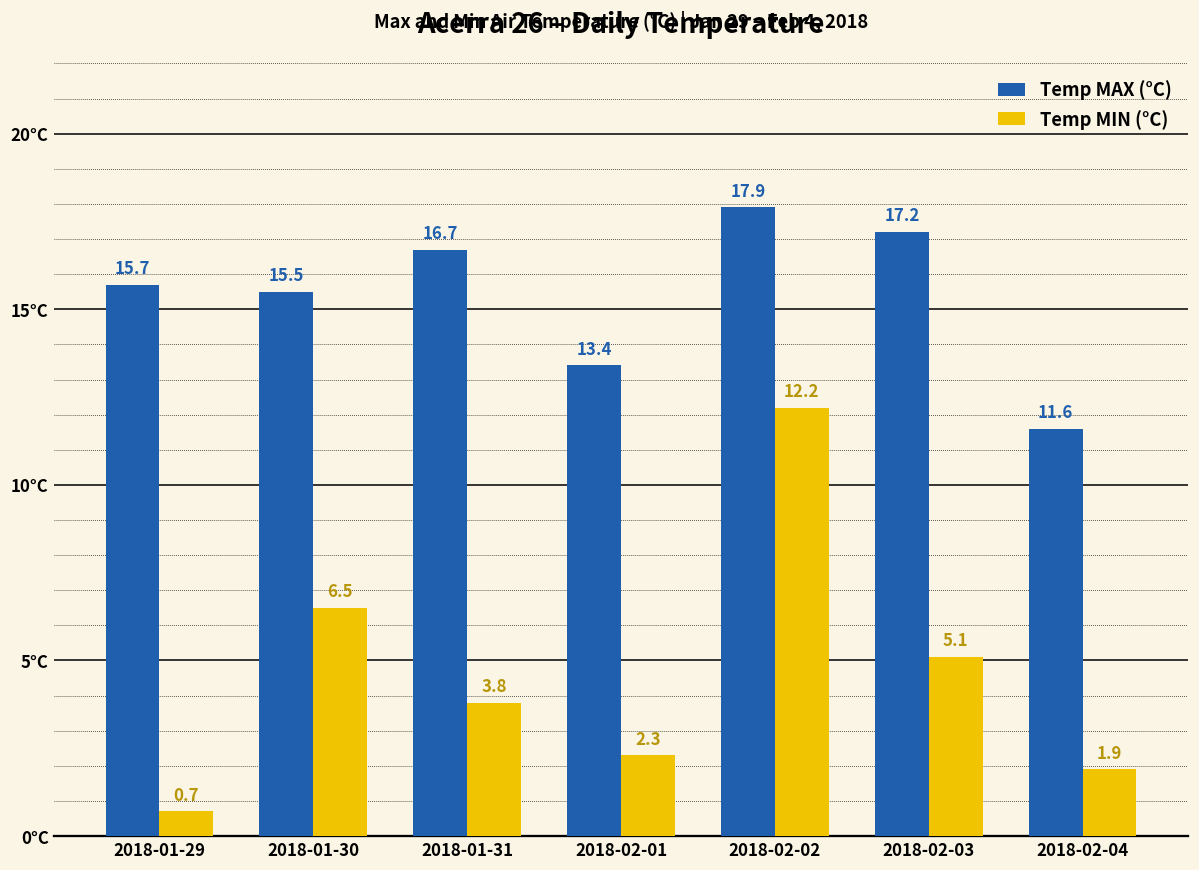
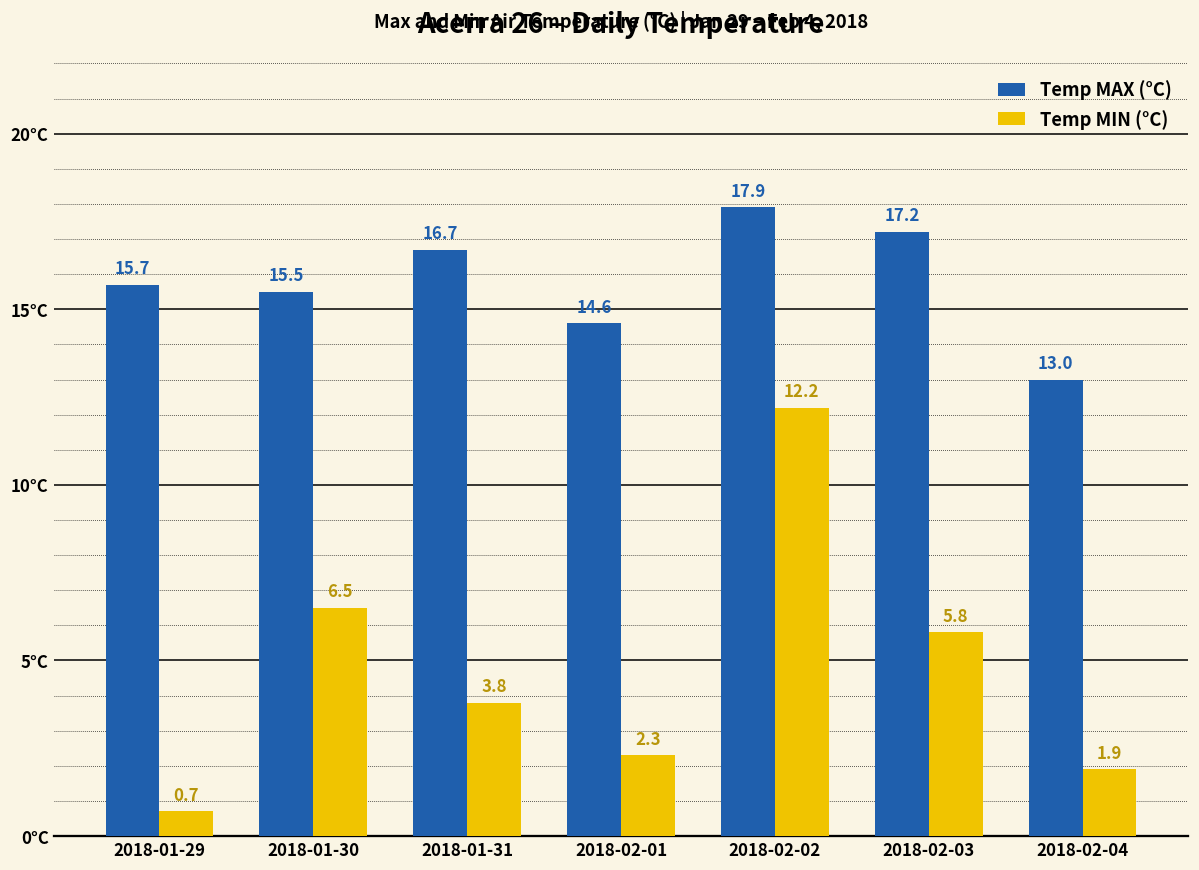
Temp MAX (°C), 2018-02-01: 13.4 -> 14.6
Temp MIN (°C), 2018-02-03: 5.1 -> 5.8
Temp MAX (°C), 2018-02-04: 11.6 -> 13.0
